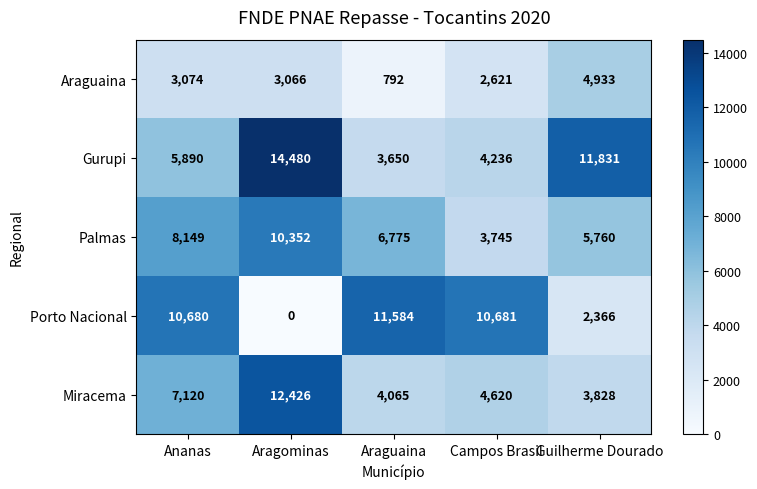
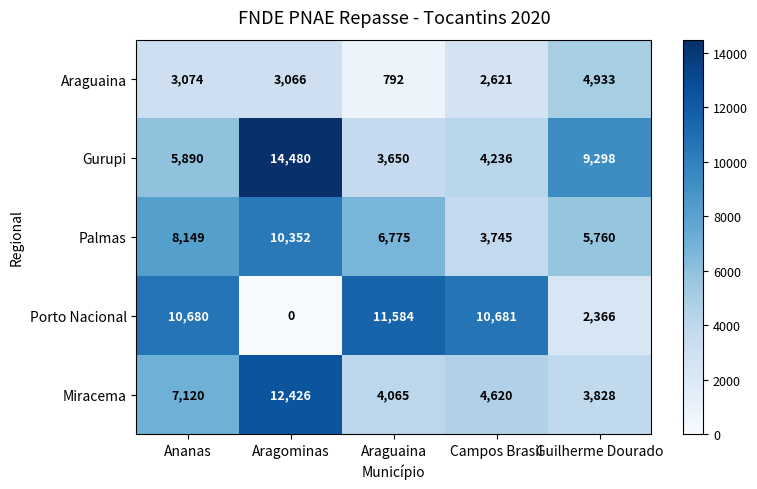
Gurupi, Guilherme Dourado: 11,831 -> 9,298
